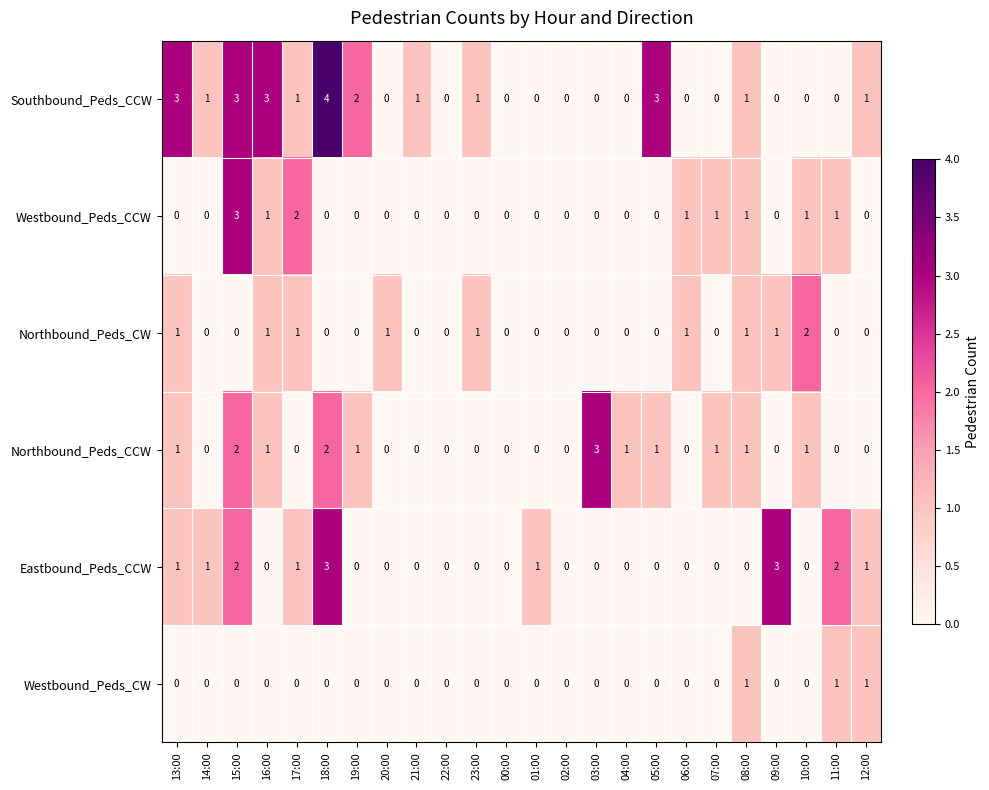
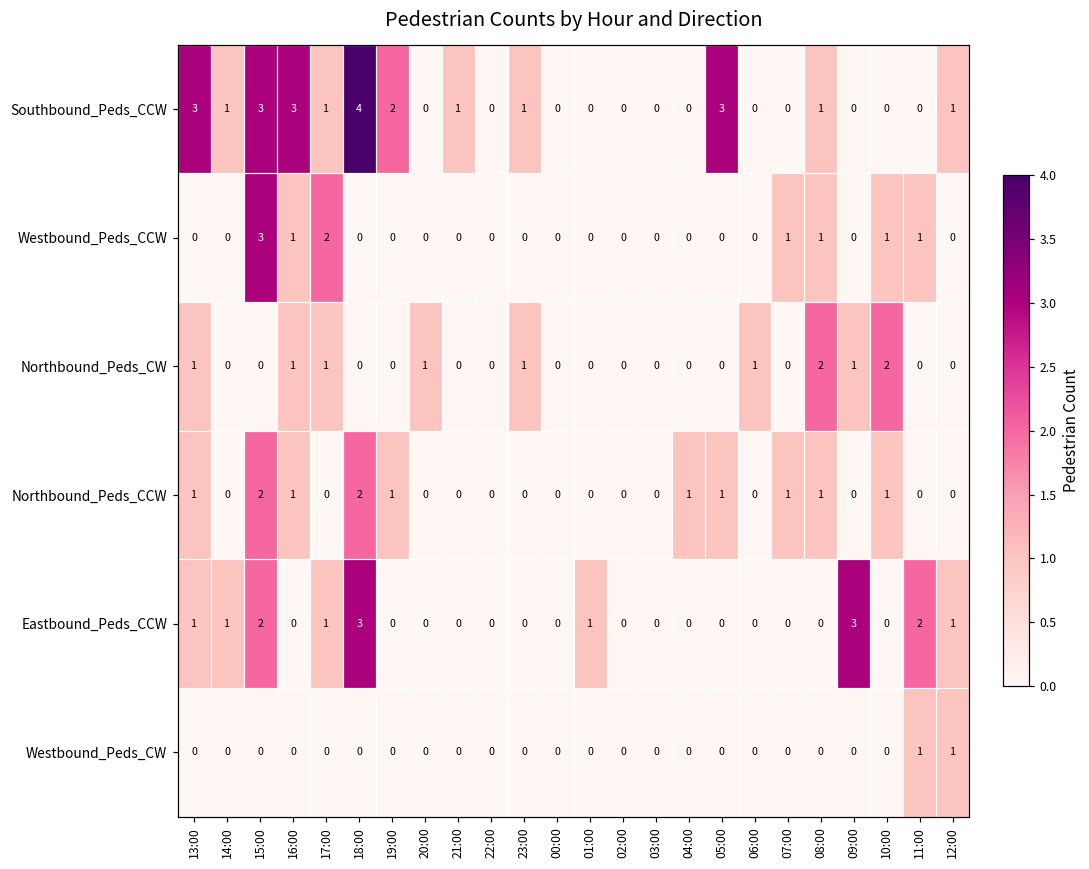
Westbound_Peds_CCW, 06:00: 1 -> 0
Northbound_Peds_CW, 08:00: 1 -> 2
Northbound_Peds_CCW, 03:00: 3 -> 0
Westbound_Peds_CW, 08:00: 1 -> 0
